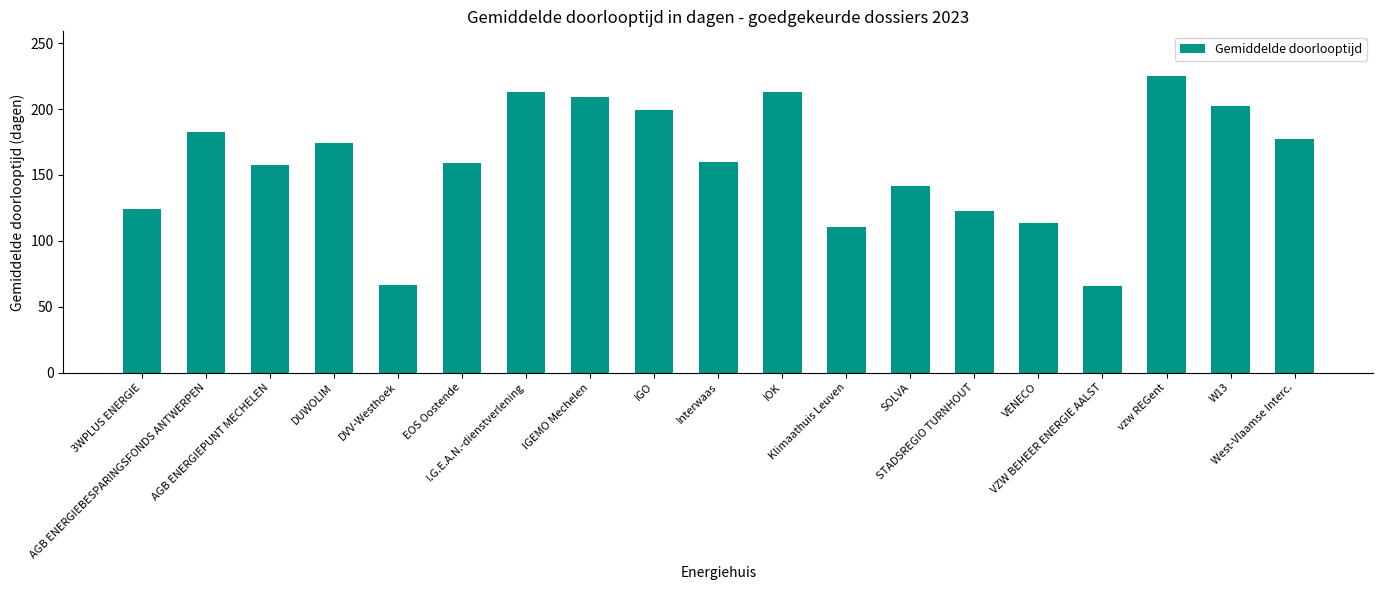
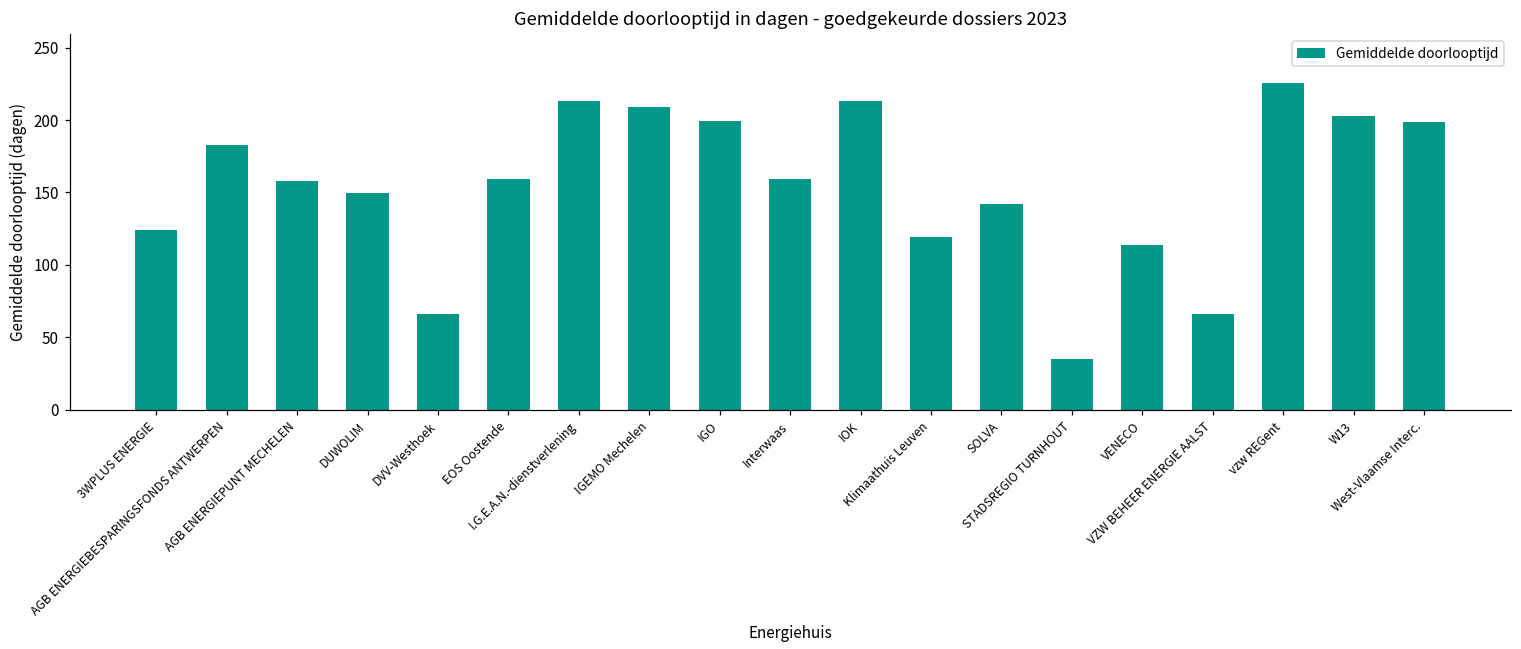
DUWOLIM: 175 -> 150
Klimaathuis Leuven: 111 -> 119
STADSREGIO TURNHOUT: 123 -> 35
West-Vlaamse Interc.: 177 -> 198
